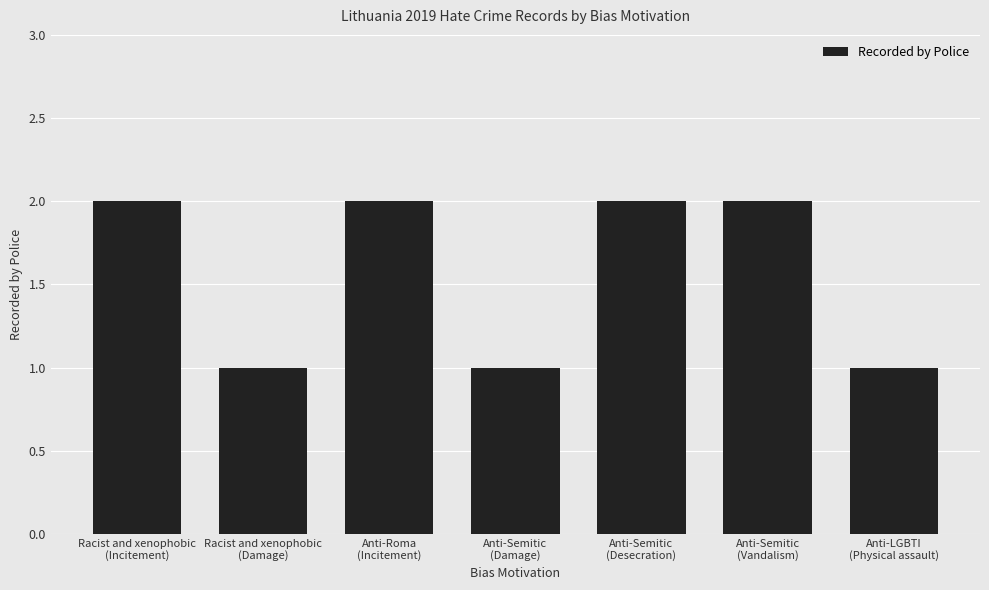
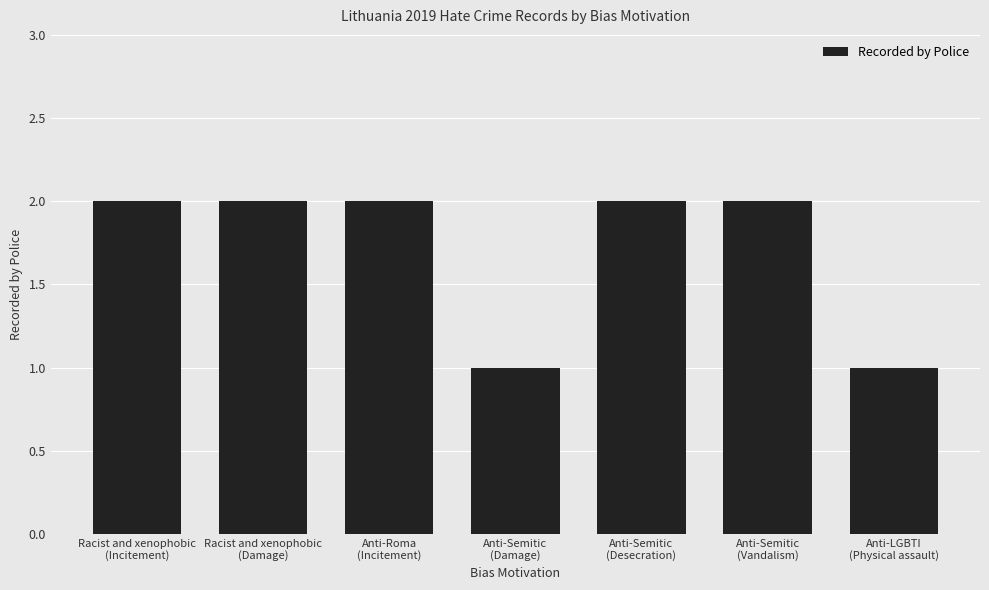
Racist and xenophobic (Damage): 1 -> 2
